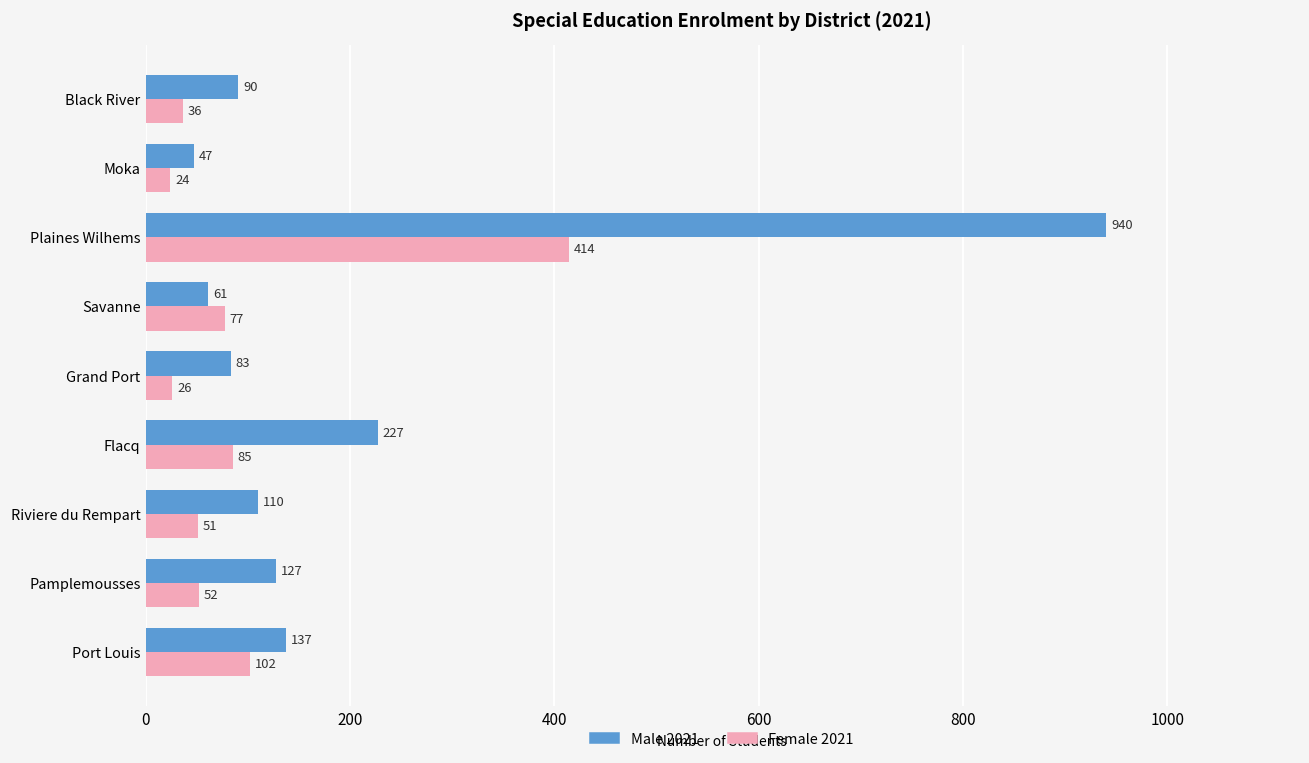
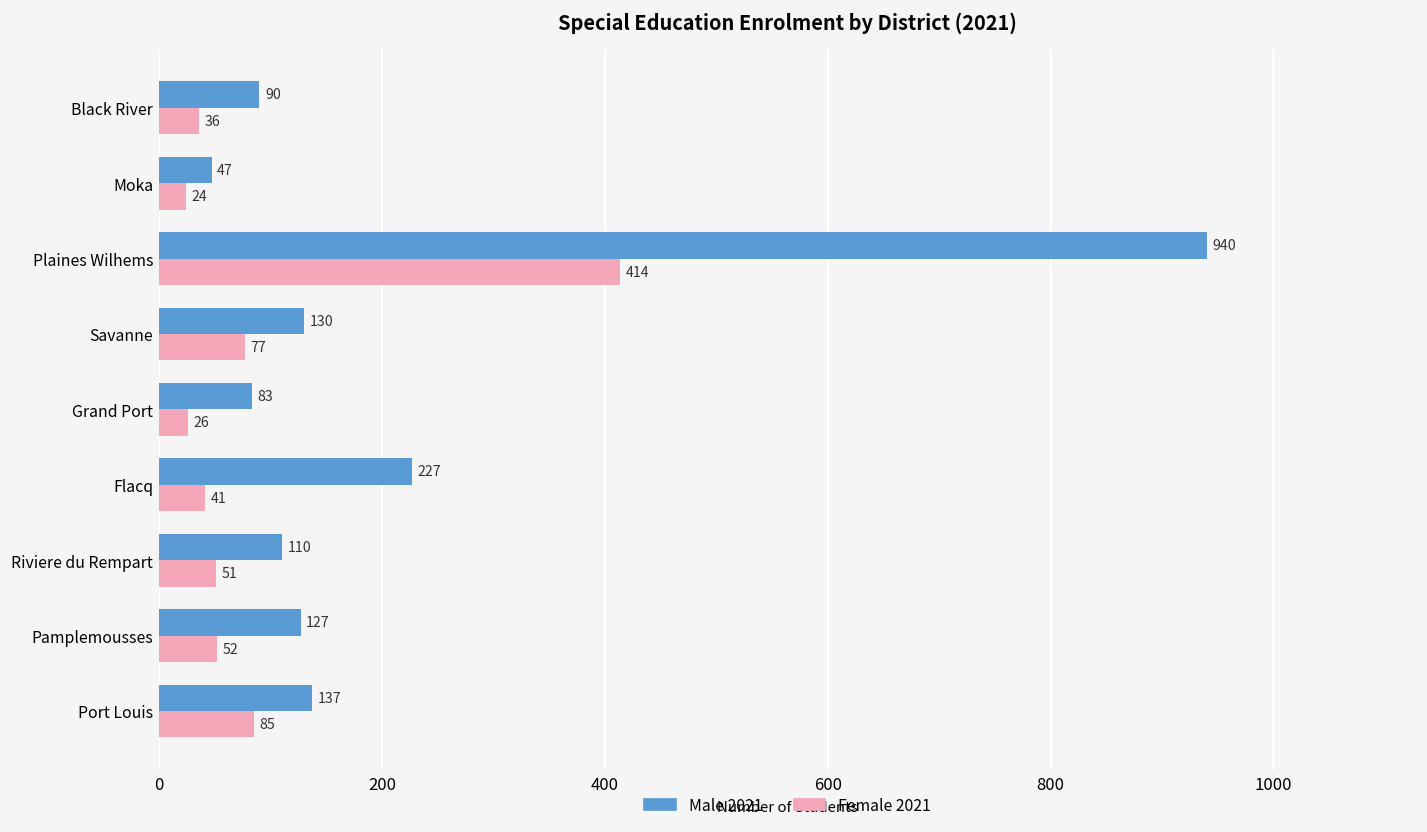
Male 2021, Savanne: 61 -> 130
Female 2021, Flacq: 85 -> 41
Female 2021, Port Louis: 102 -> 85
